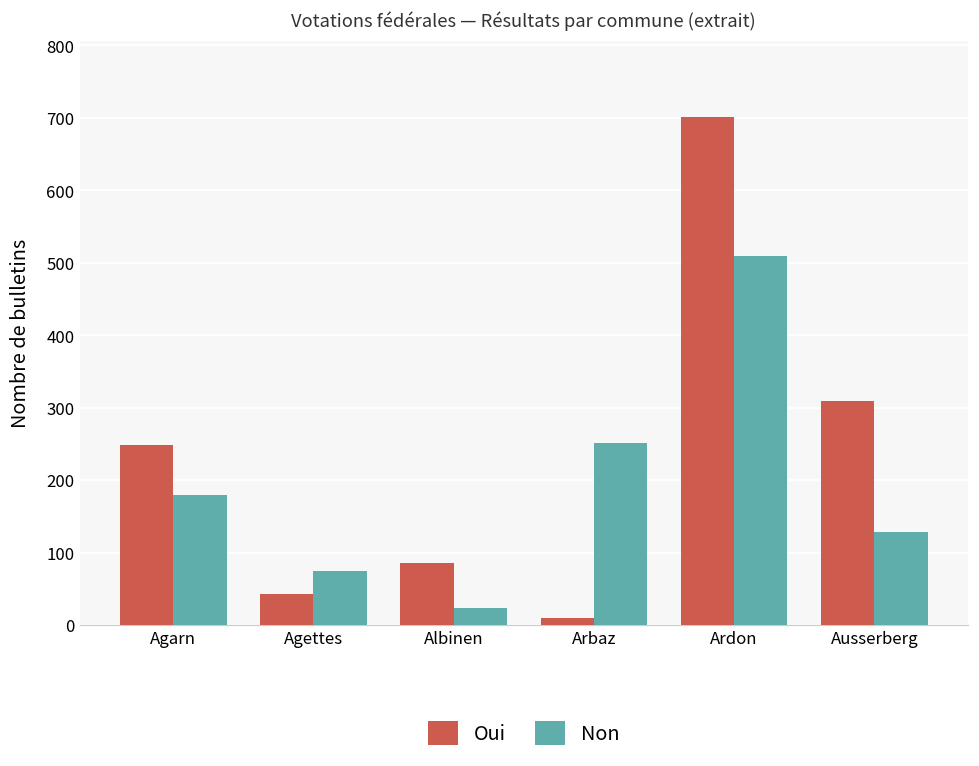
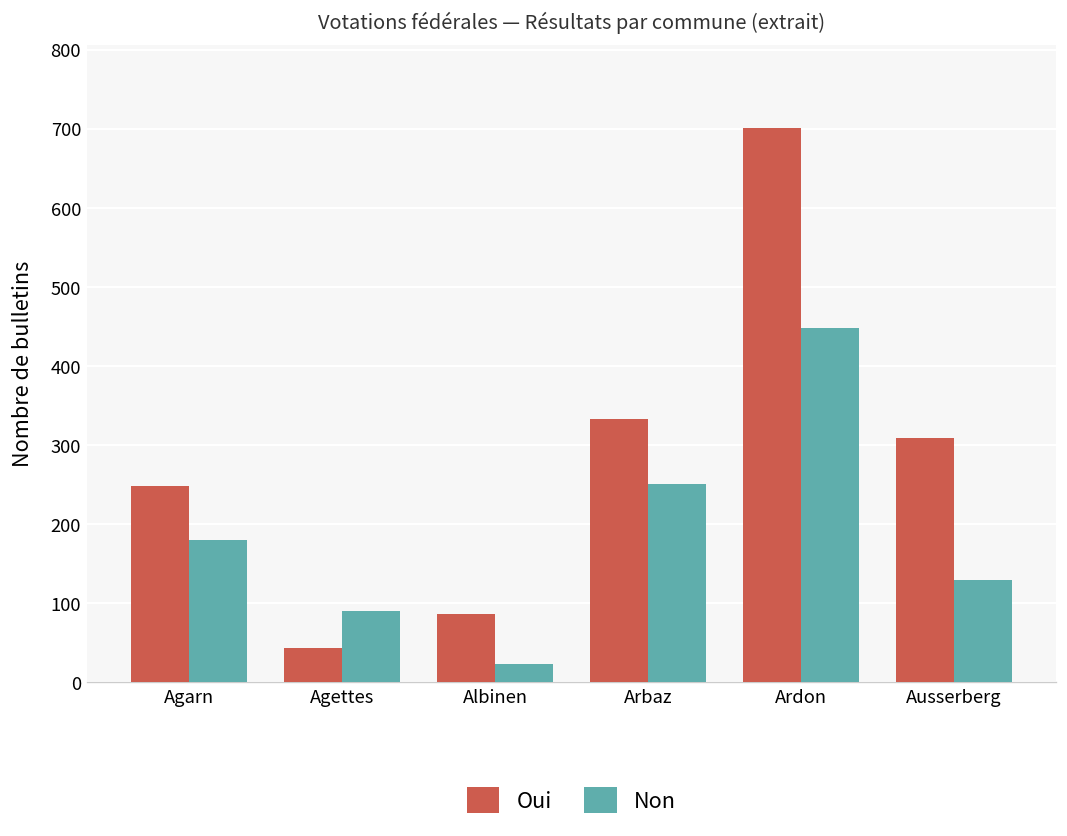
Non, Agettes: 70 -> 90
Oui, Arbaz: 10 -> 330
Non, Ardon: 510 -> 450
